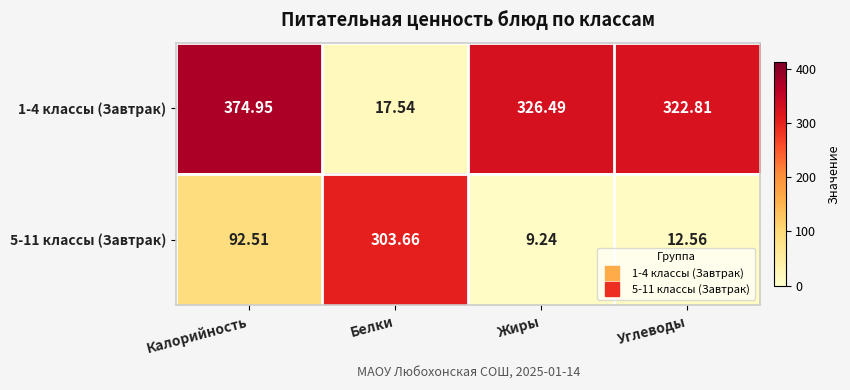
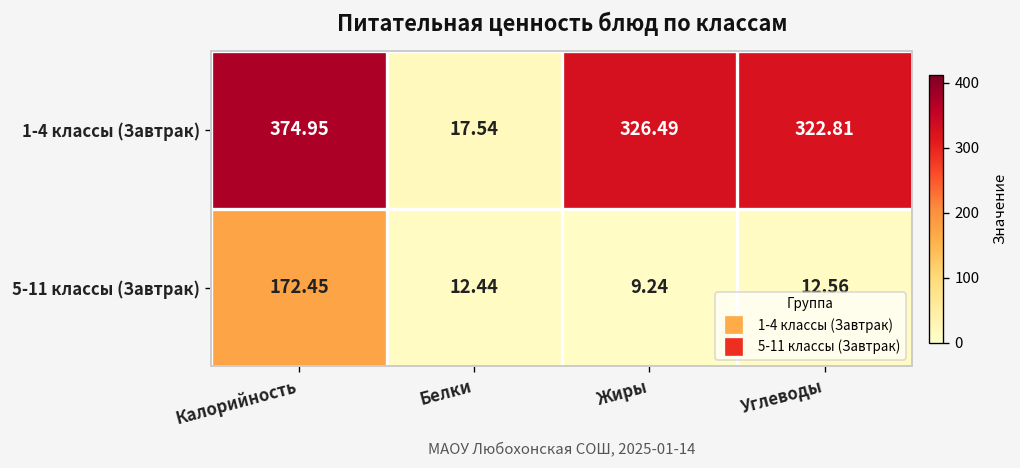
5-11 классы (Завтрак), Калорийность: 92.51 -> 172.45
5-11 классы (Завтрак), Белки: 303.66 -> 12.44
